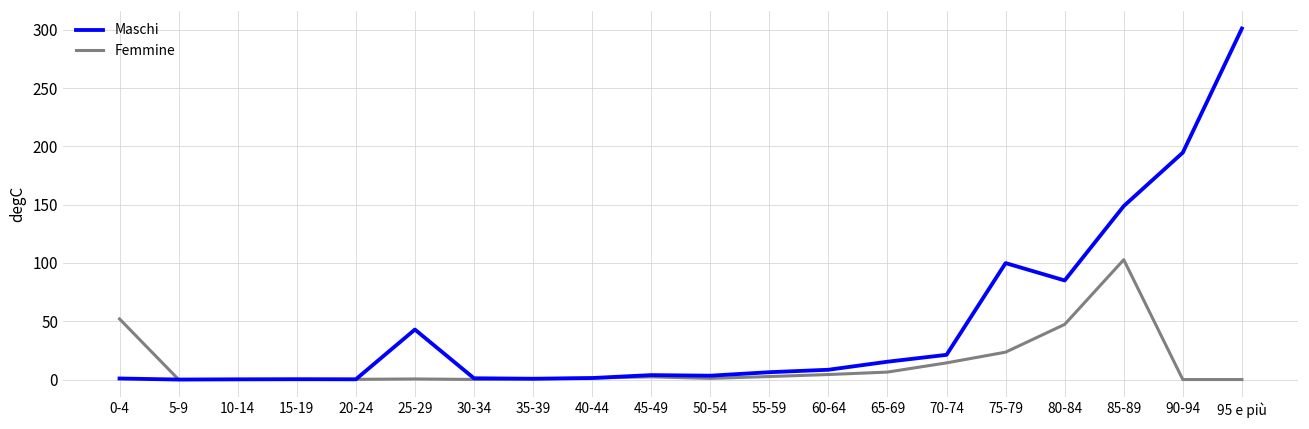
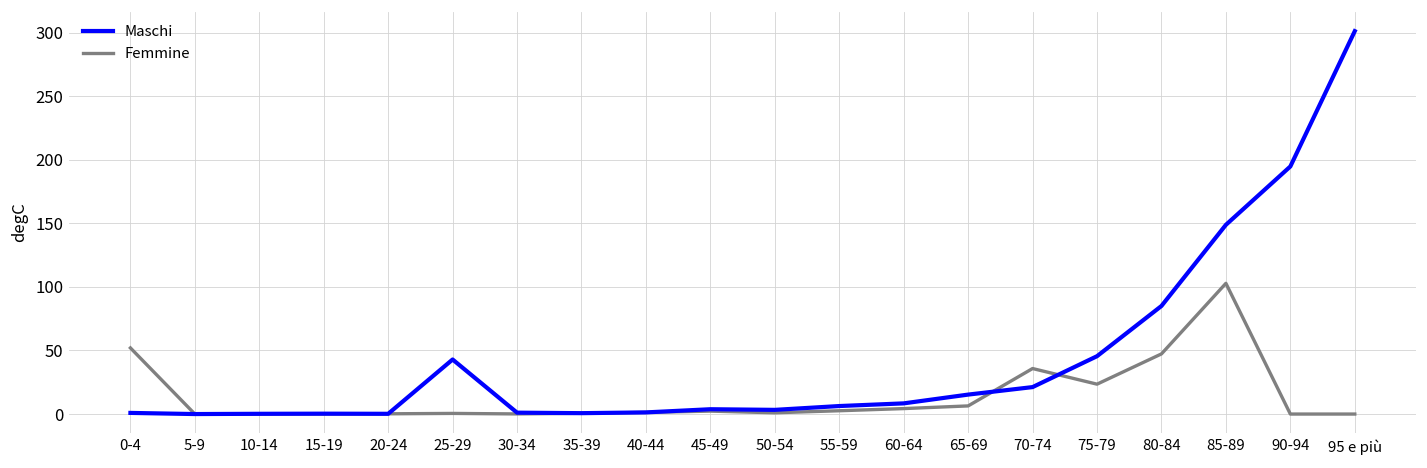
Femmine, 70-74: 14 -> 36
Maschi, 75-79: 100 -> 46
